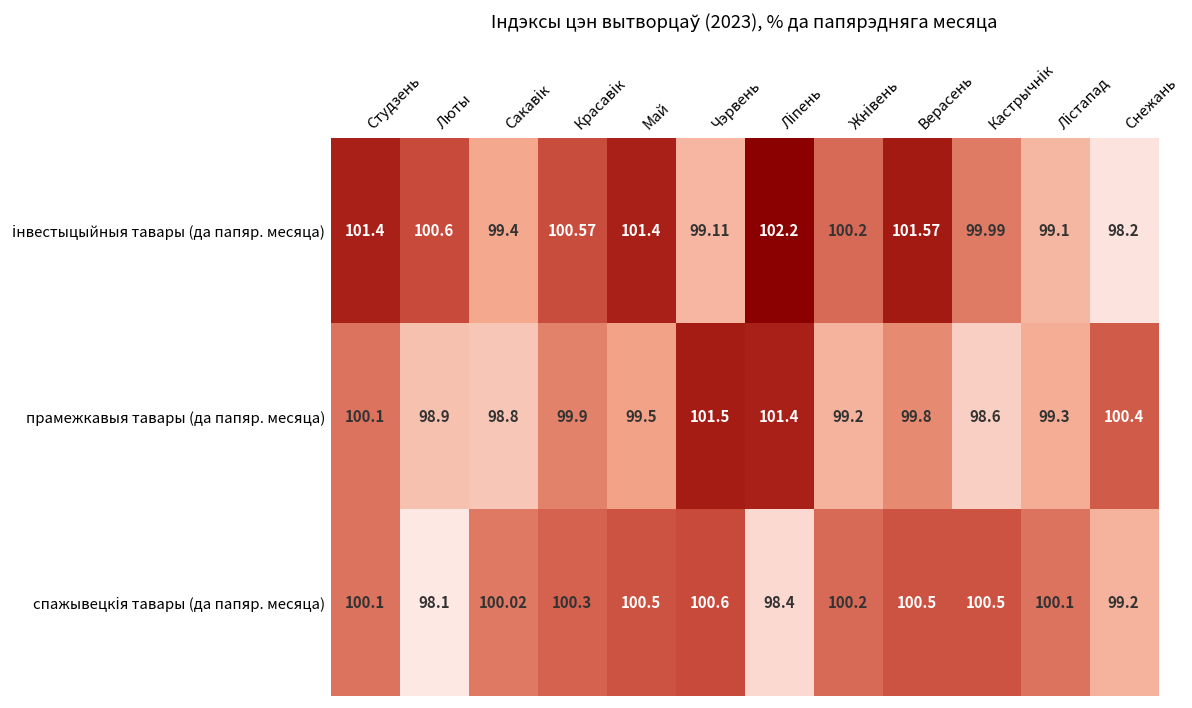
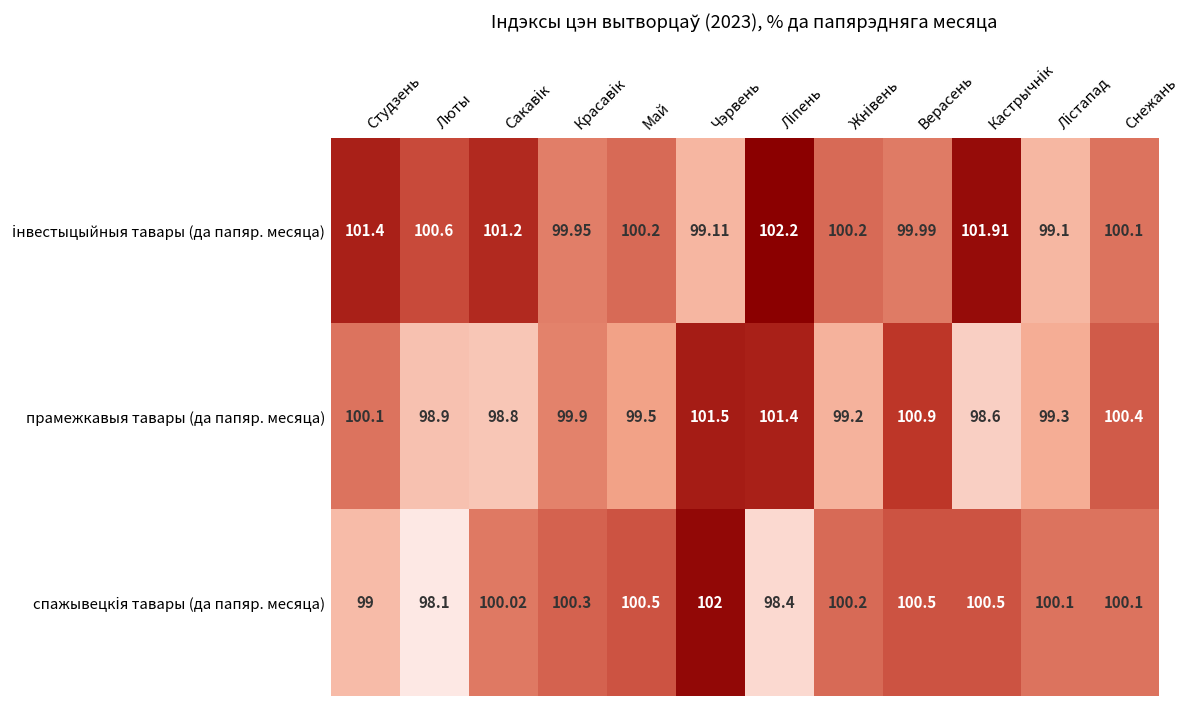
інвестыцыйныя тавары (да папяр. месяца), Сакавік: 99.4 -> 101.2
інвестыцыйныя тавары (да папяр. месяца), Красавік: 100.57 -> 99.95
інвестыцыйныя тавары (да папяр. месяца), Май: 101.4 -> 100.2
інвестыцыйныя тавары (да папяр. месяца), Верасень: 101.57 -> 99.99
інвестыцыйныя тавары (да папяр. месяца), Кастрычнік: 99.99 -> 101.91
інвестыцыйныя тавары (да папяр. месяца), Снежань: 98.2 -> 100.1
прамежкавыя тавары (да папяр. месяца), Верасень: 99.8 -> 100.9
спажывецкія тавары (да папяр. месяца), Студзень: 100.1 -> 99
спажывецкія тавары (да папяр. месяца), Чэрвень: 100.6 -> 102
спажывецкія тавары (да папяр. месяца), Снежань: 99.2 -> 100.1
